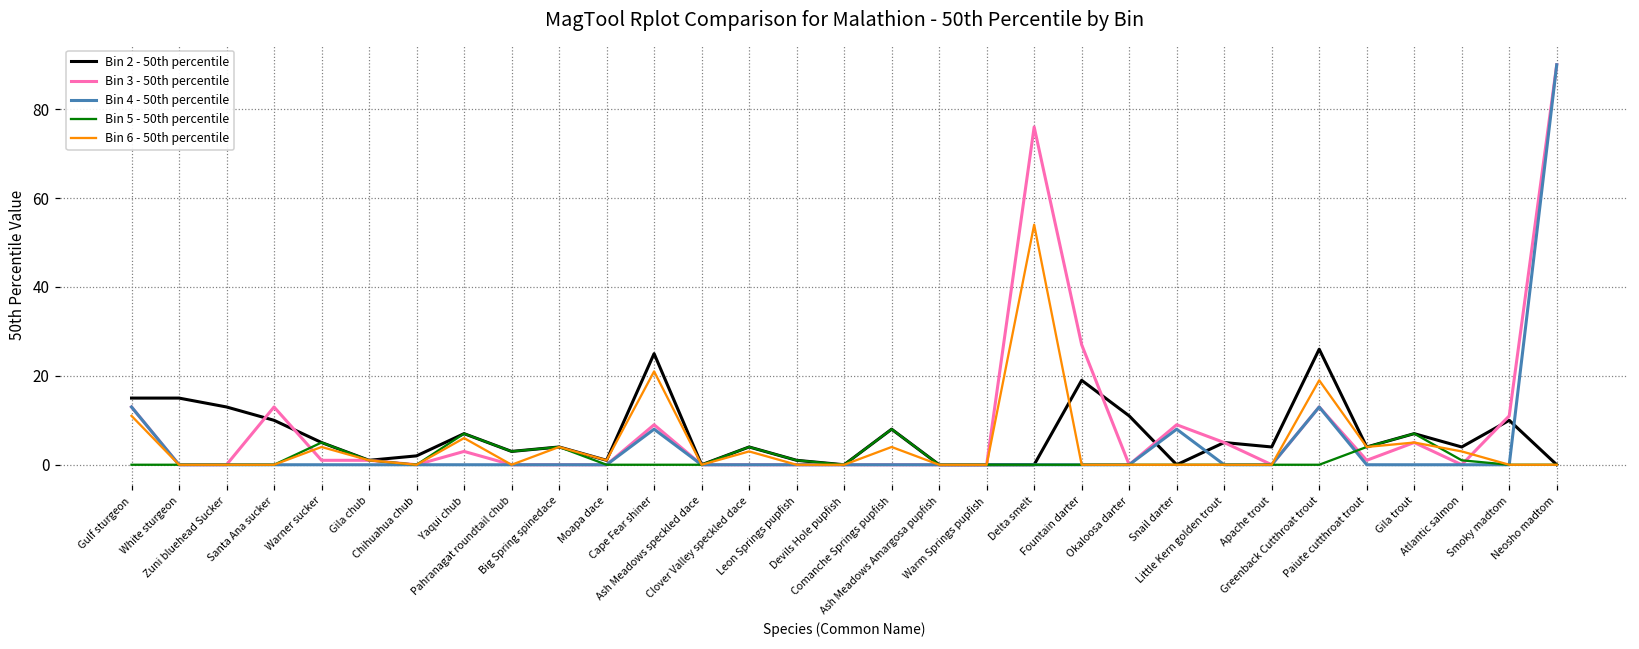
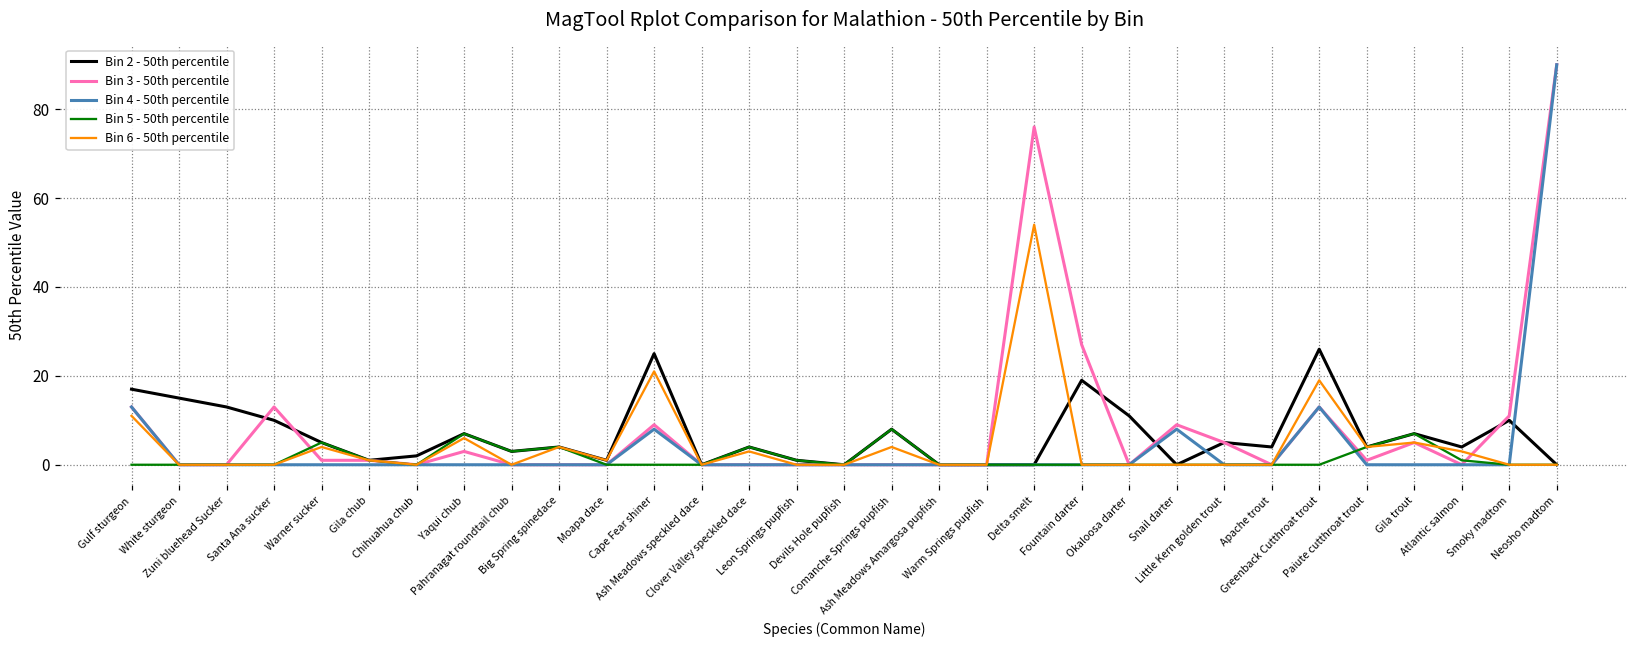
Bin 2 - 50th percentile, Gulf sturgeon: 15 -> 17
